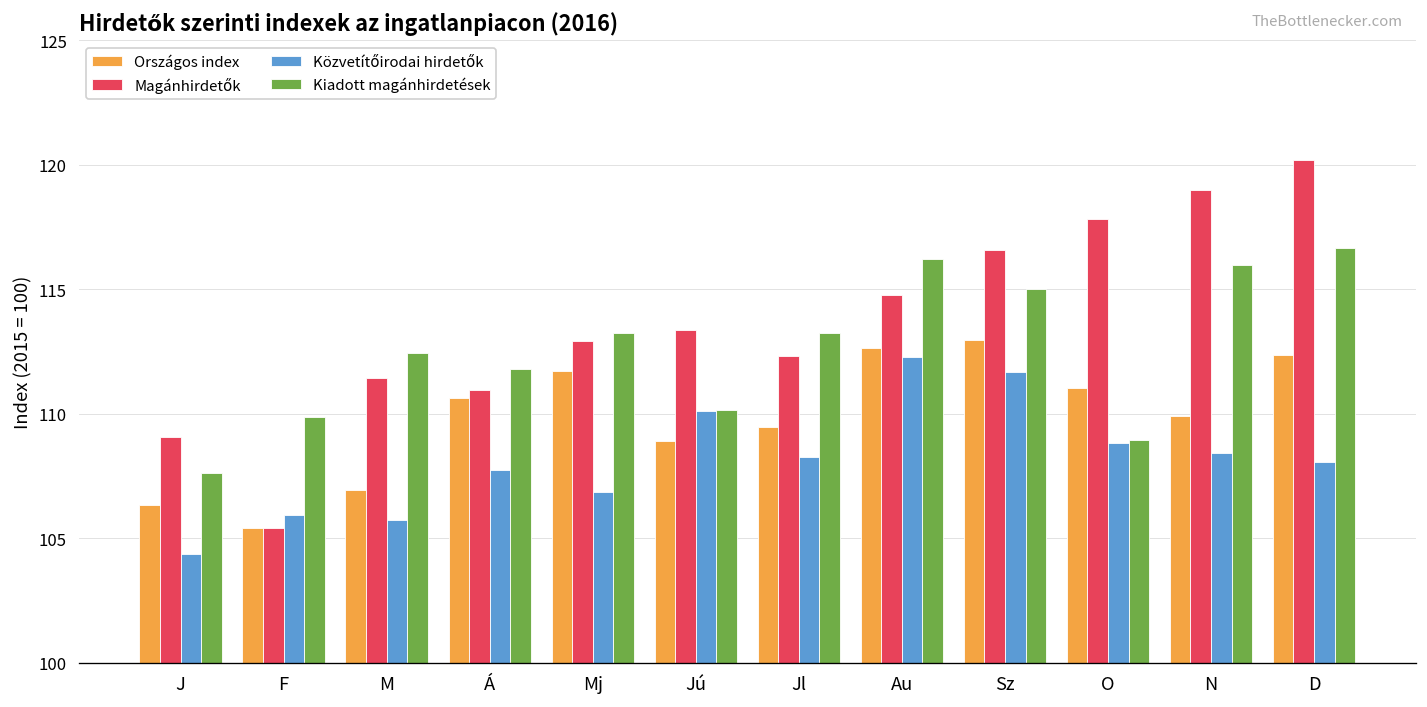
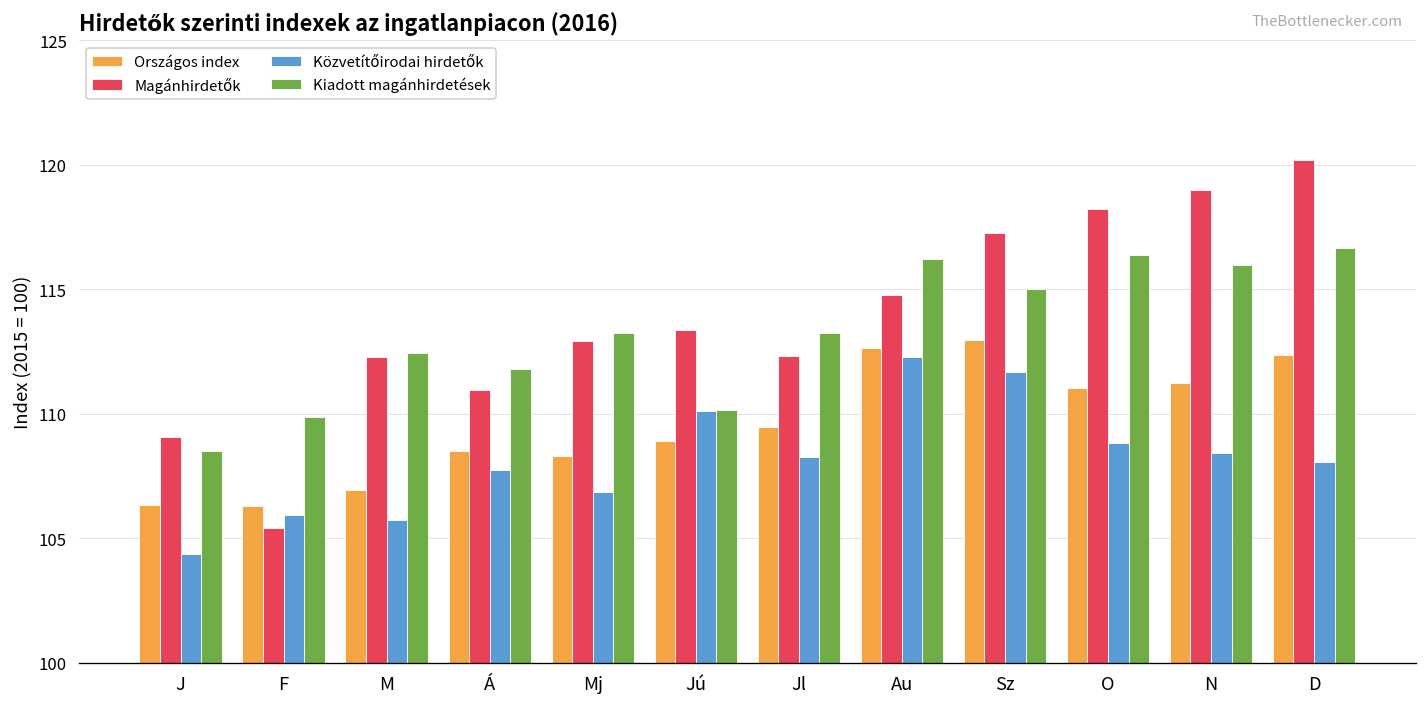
Kiadott magánhirdetések, J: 107.6 -> 108.5
Országos index, F: 105.4 -> 106.3
Magánhirdetők, M: 111.4 -> 112.3
Országos index, Á: 110.6 -> 108.5
Országos index, Mj: 111.7 -> 108.3
Magánhirdetők, Sz: 116.6 -> 117.3
Magánhirdetők, O: 117.8 -> 118.2
Kiadott magánhirdetések, O: 108.9 -> 116.4
Országos index, N: 109.9 -> 111.3
